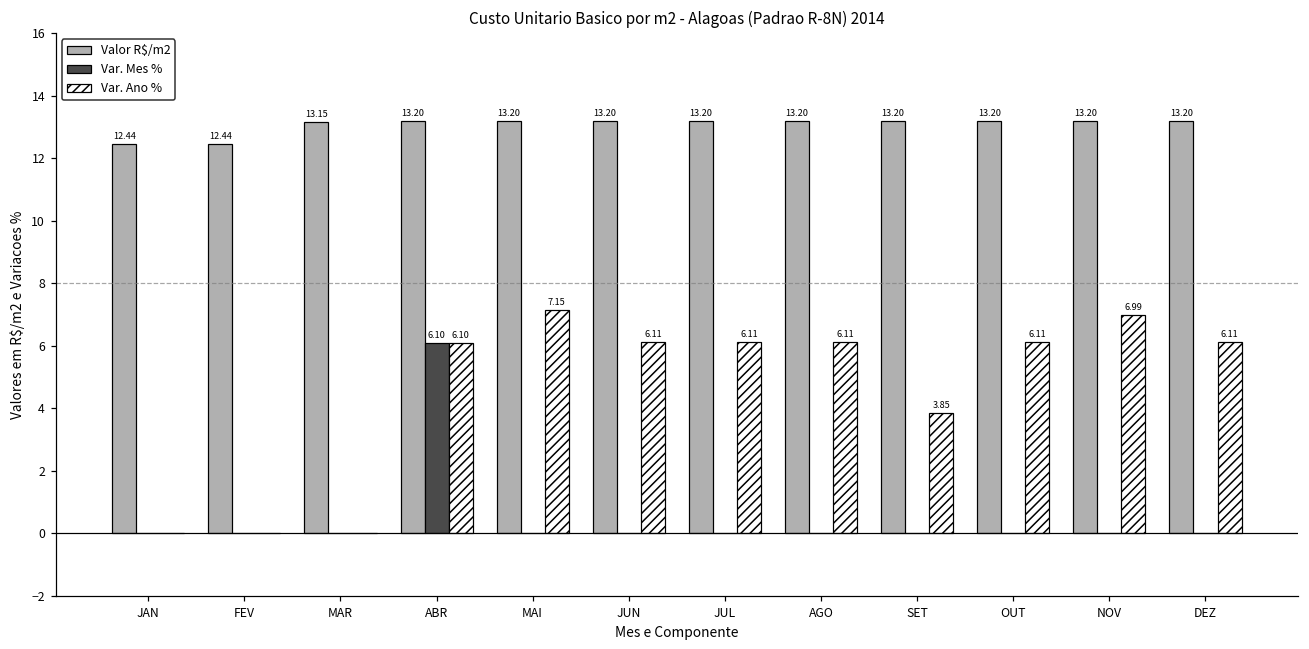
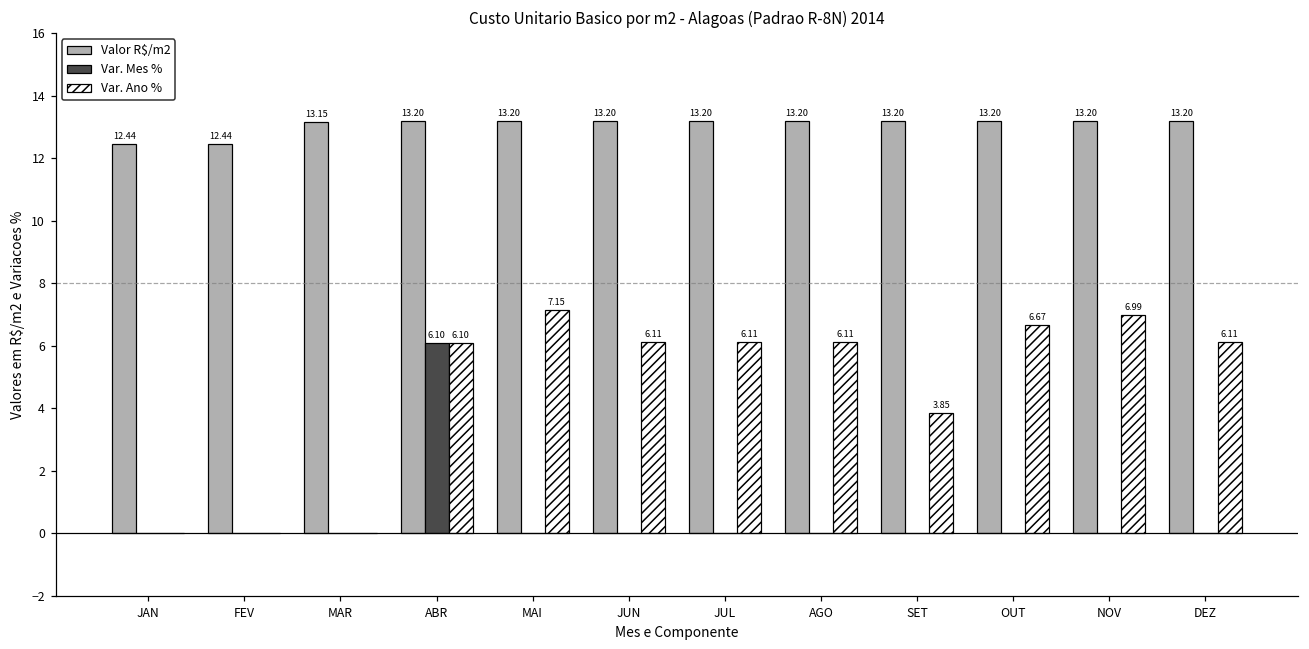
Var. Ano %, OUT: 6.11 -> 6.67
